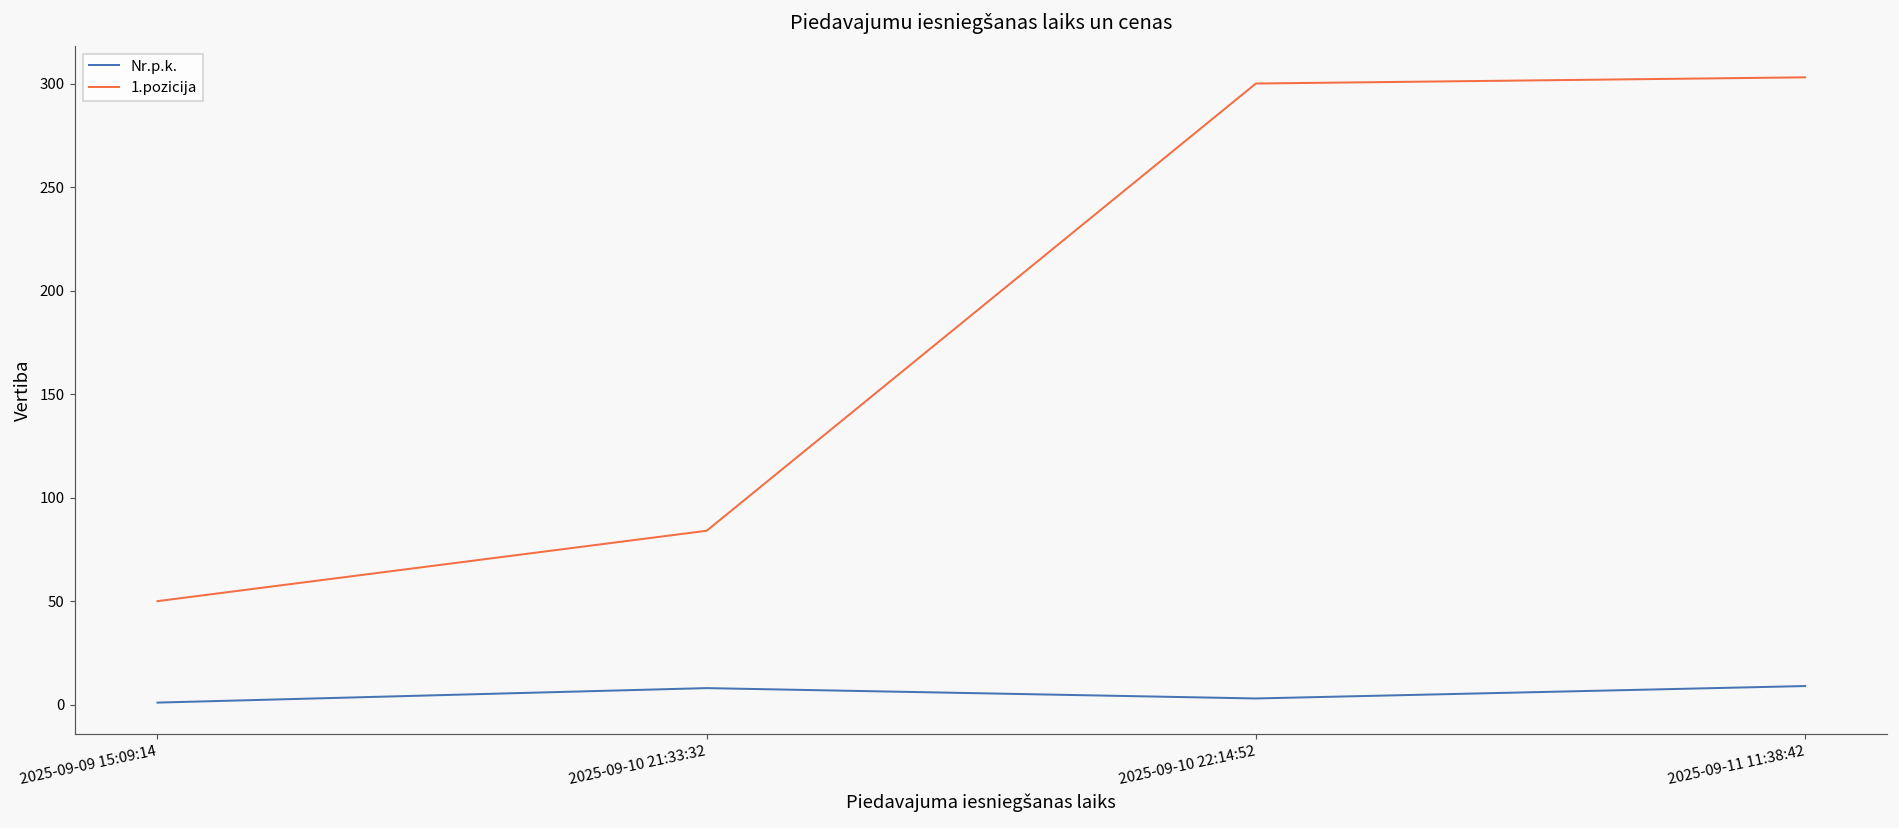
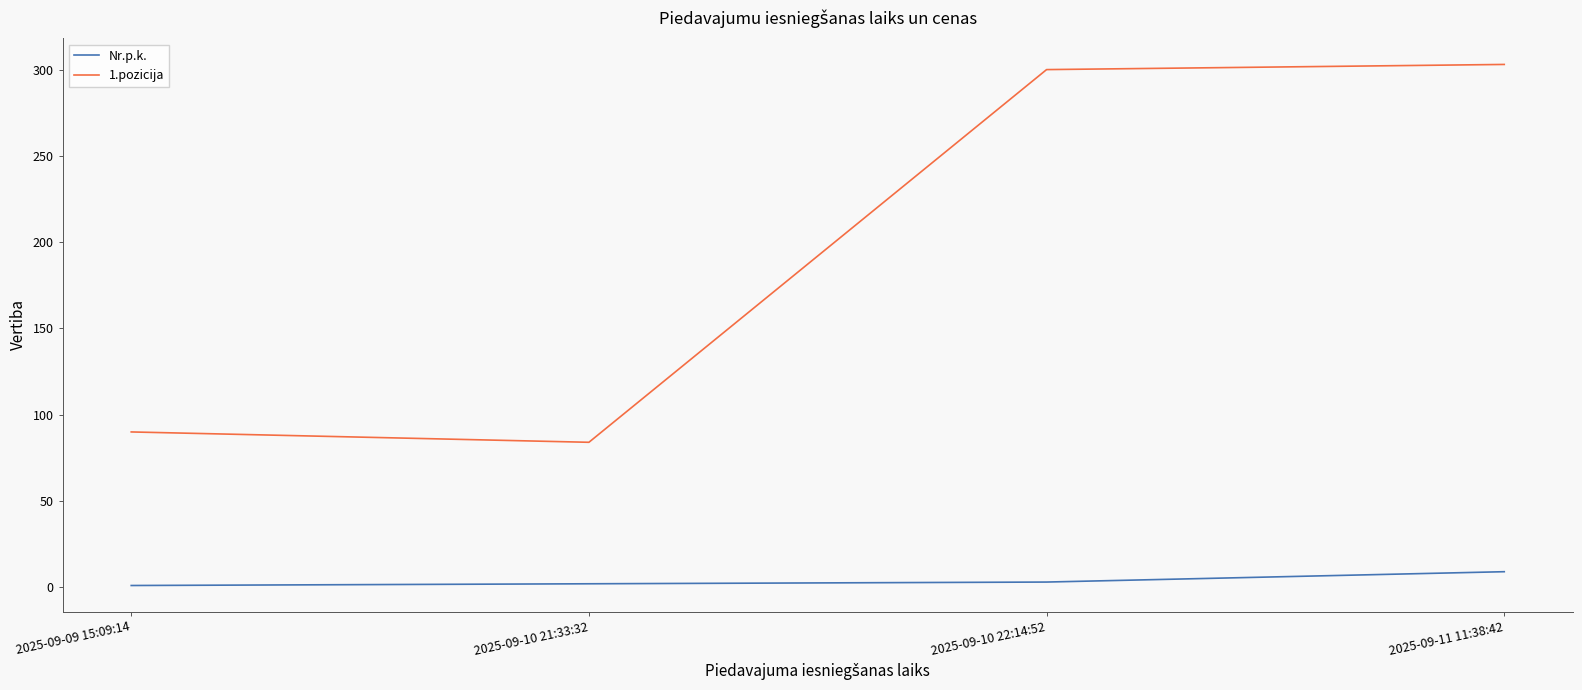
1.pozicija, 2025-09-09 15:09:14: 50 -> 90
Nr.p.k., 2025-09-10 21:33:32: 8 -> 2
